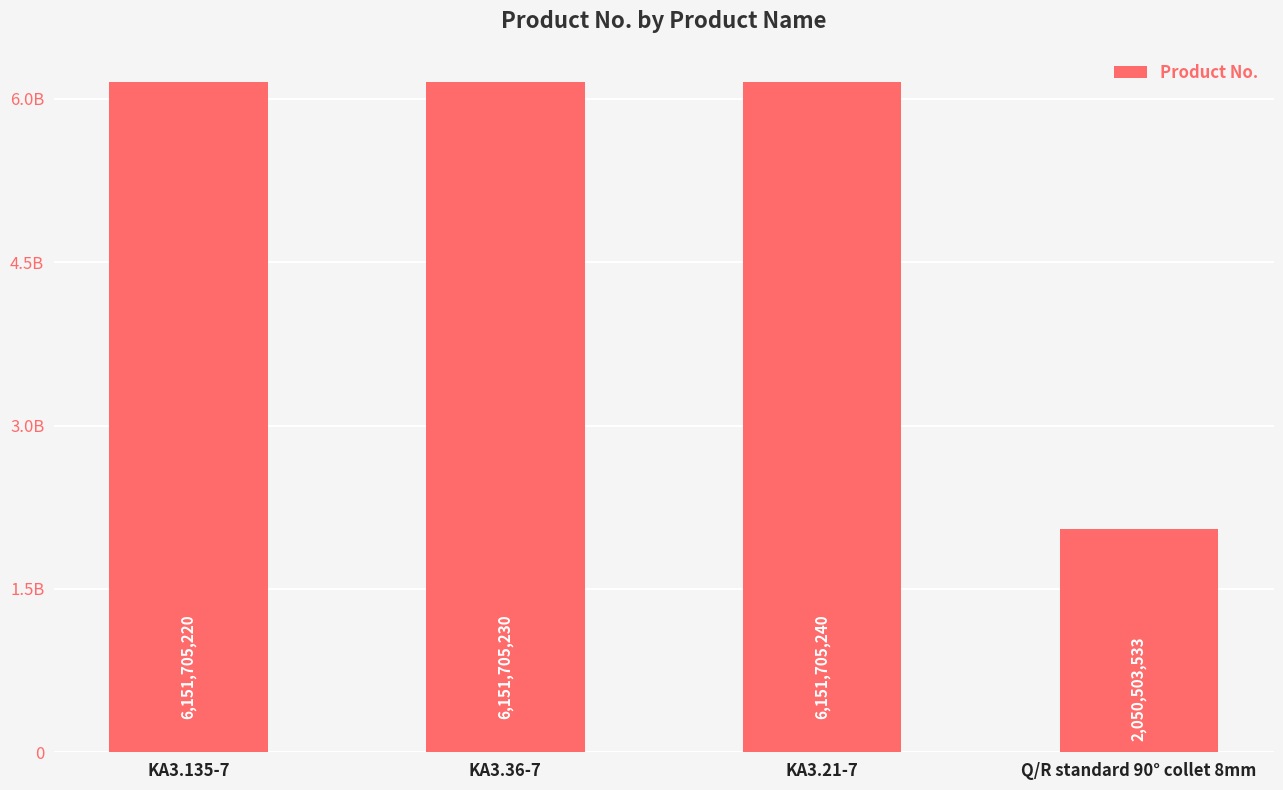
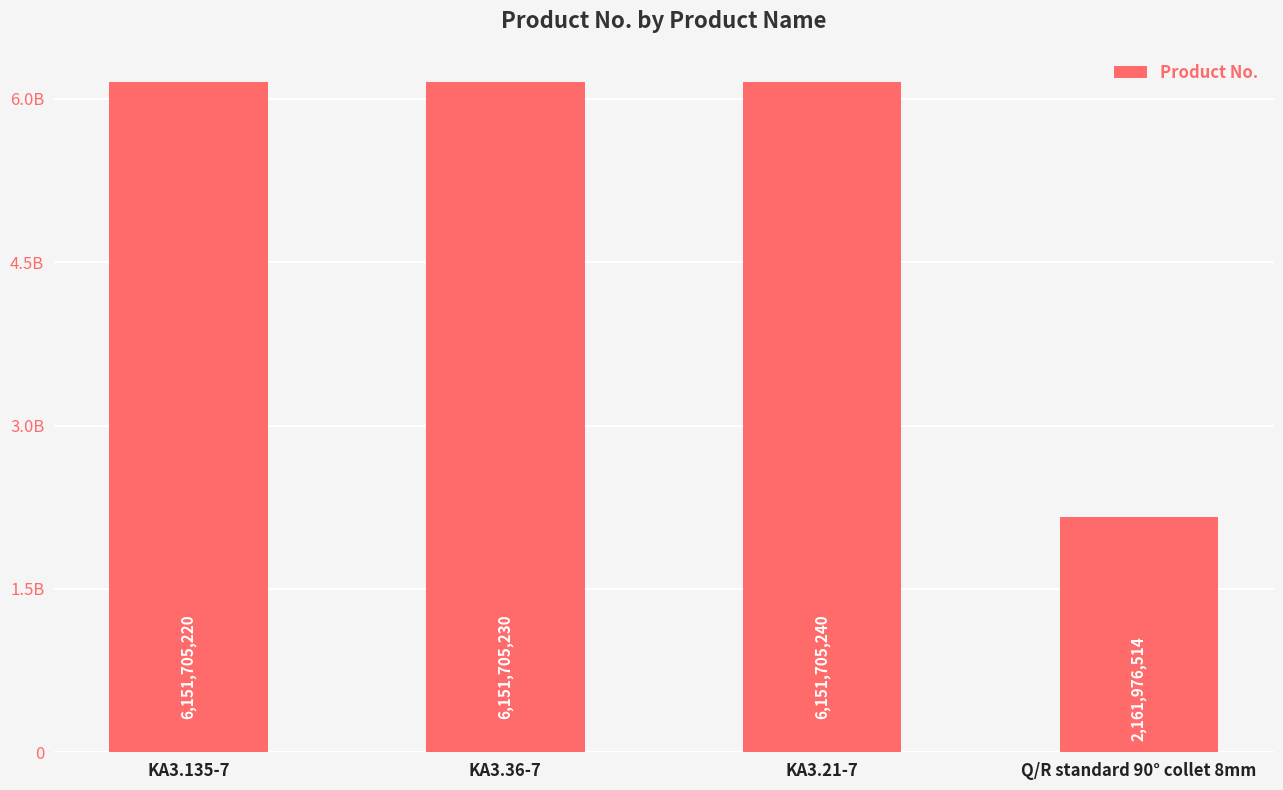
Q/R standard 90° collet 8mm: 2,050,503,533 -> 2,161,976,514
